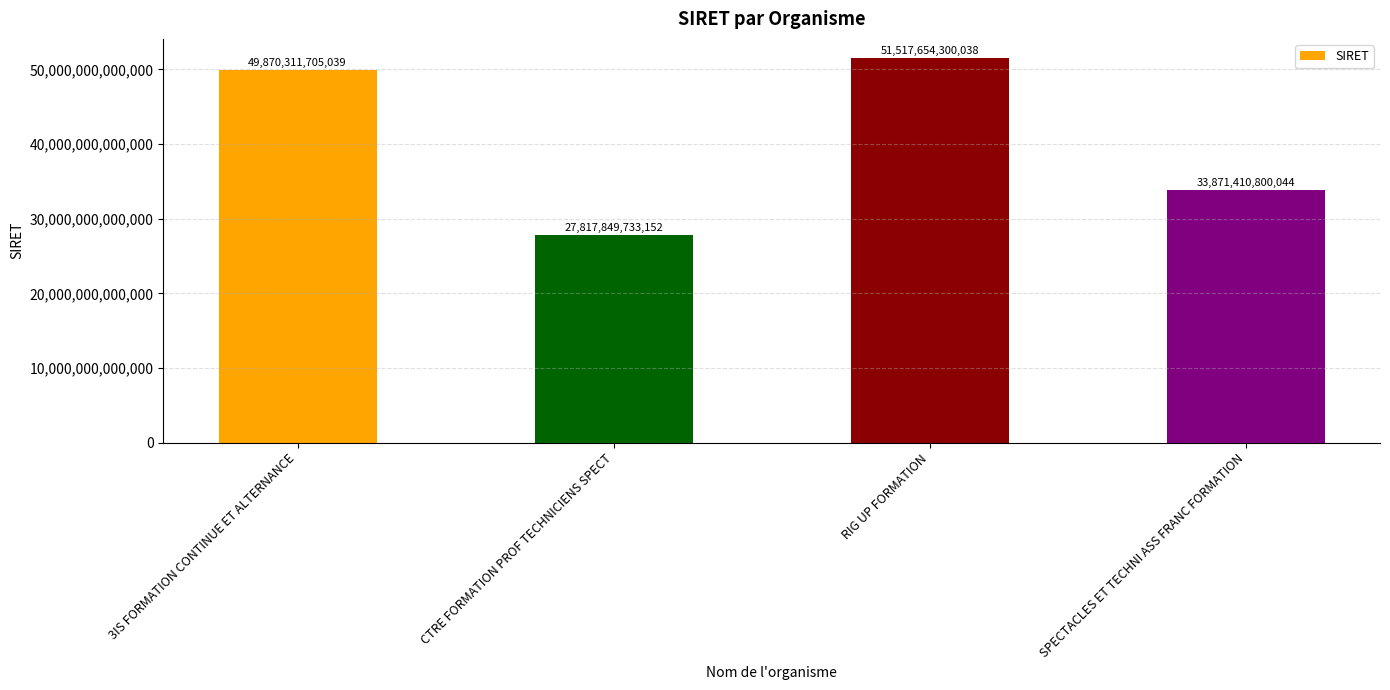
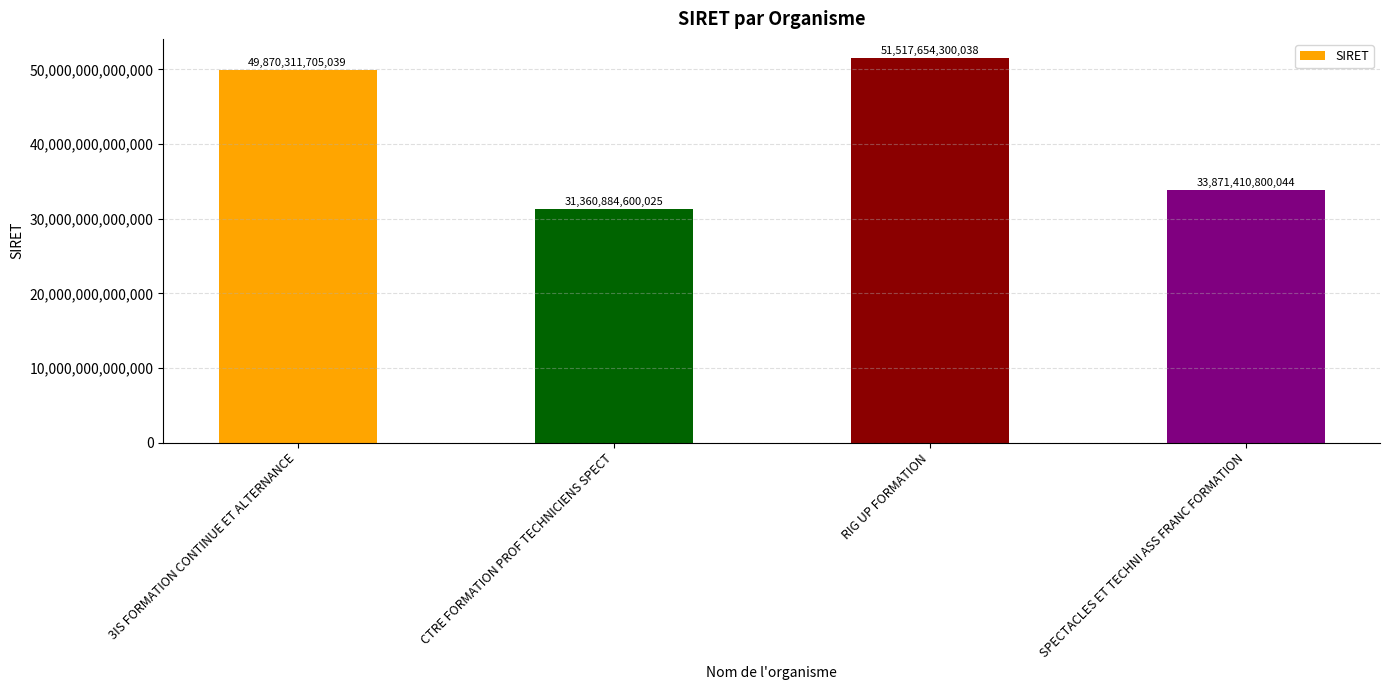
CTRE FORMATION PROF TECHNICIENS SPECT: 27,817,849,733,152 -> 31,360,884,600,025
